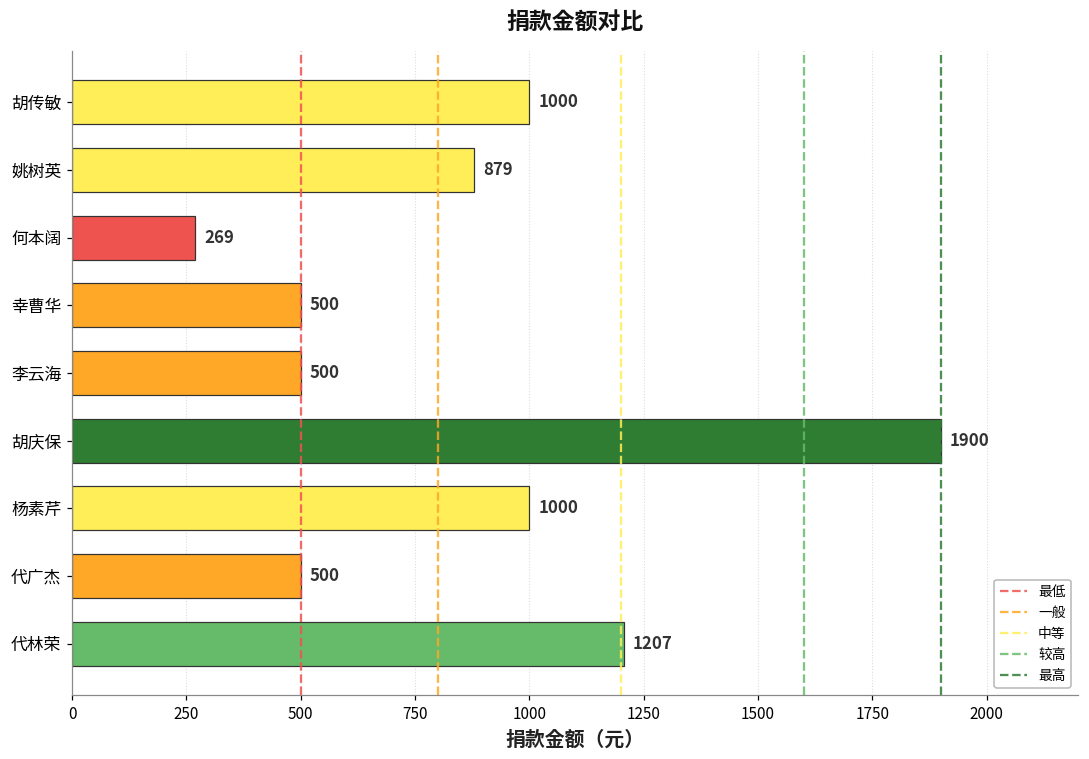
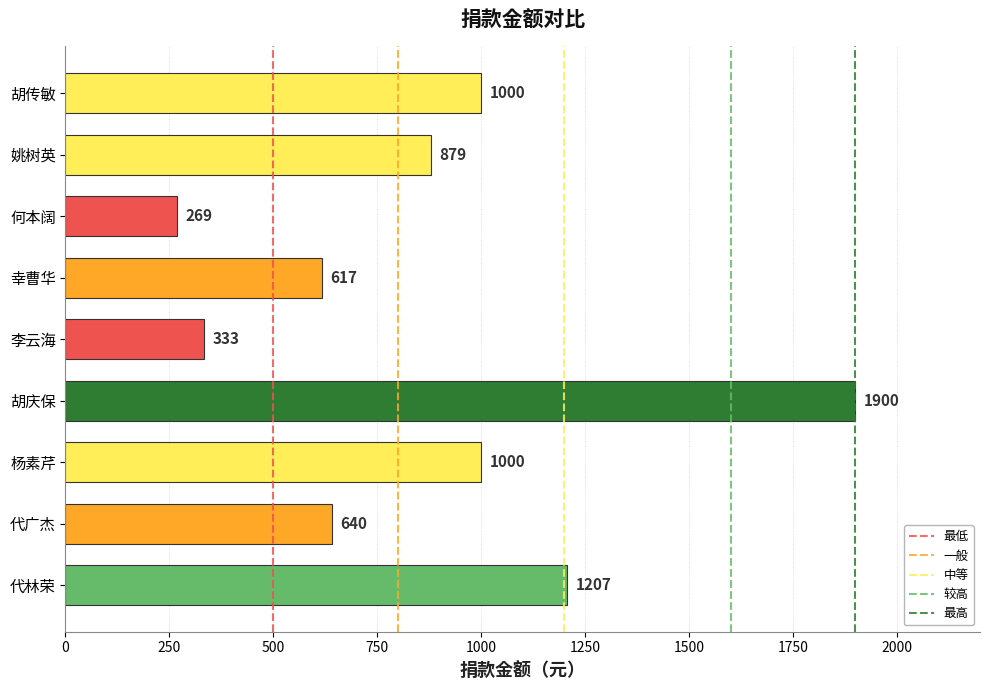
幸曹华: 500 -> 617
李云海: 500 -> 333
代广杰: 500 -> 640
